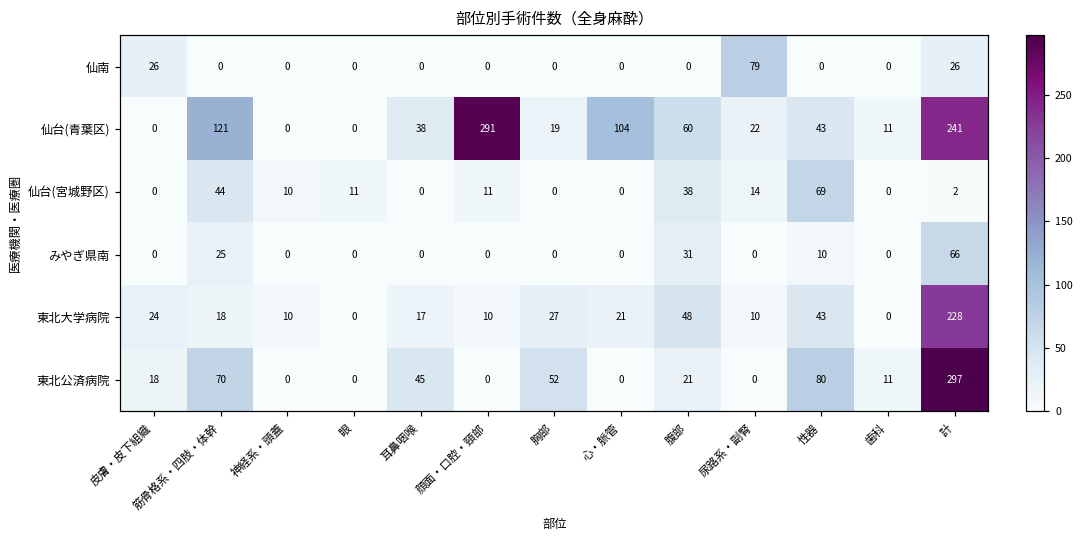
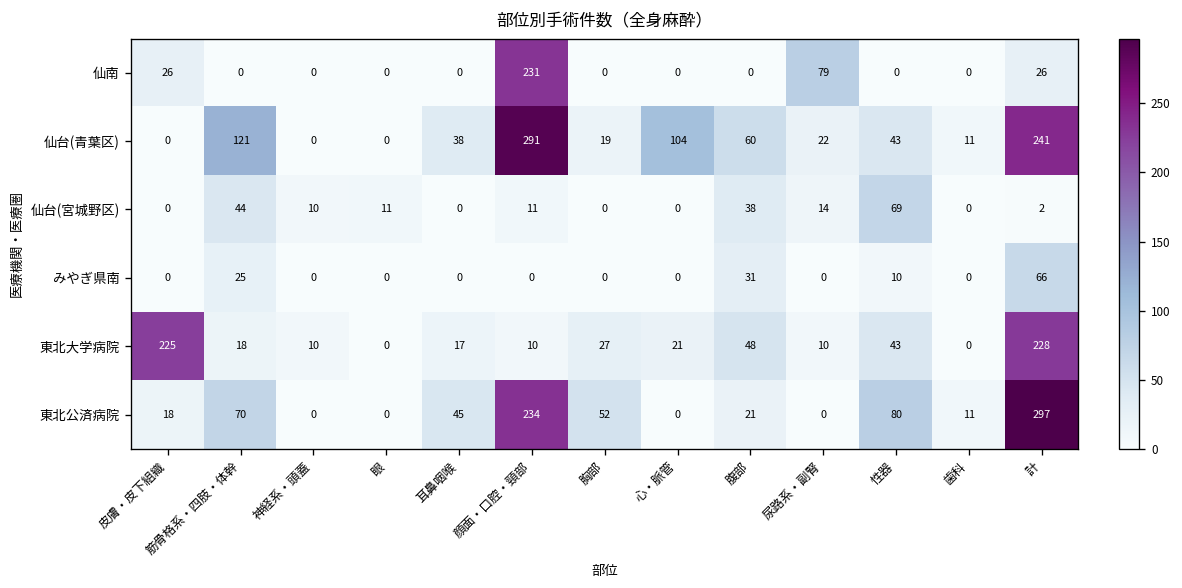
仙南, 顔面・口腔・頸部: 0 -> 231
東北大学病院, 皮膚・皮下組織: 24 -> 225
東北公済病院, 顔面・口腔・頸部: 0 -> 234
